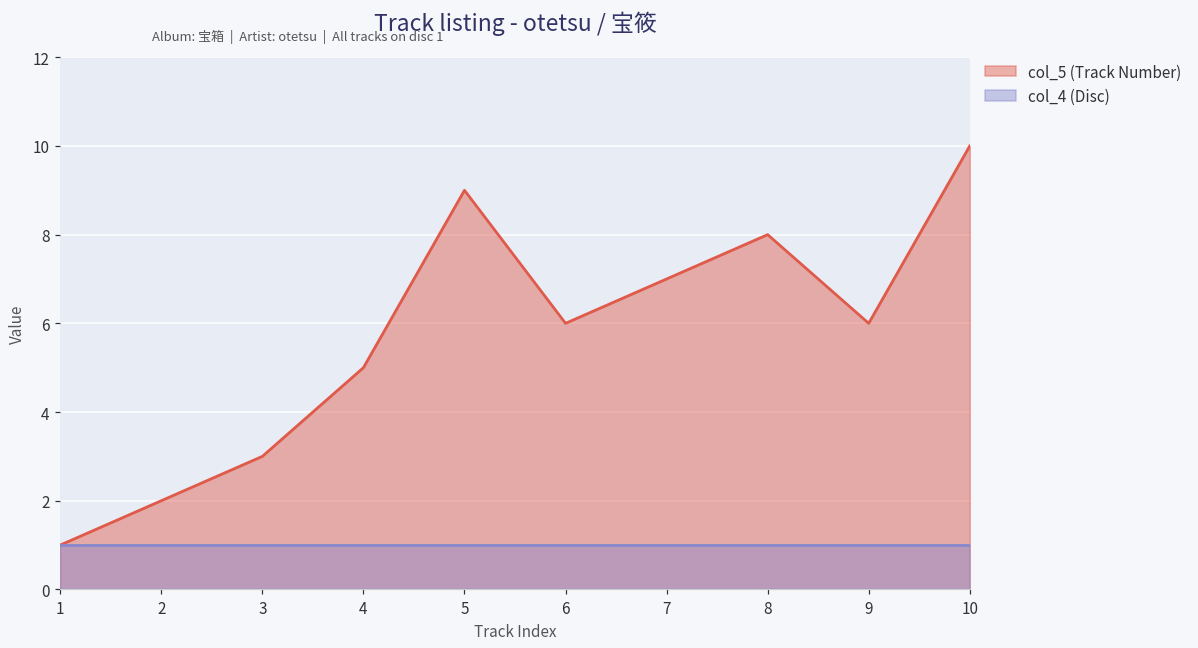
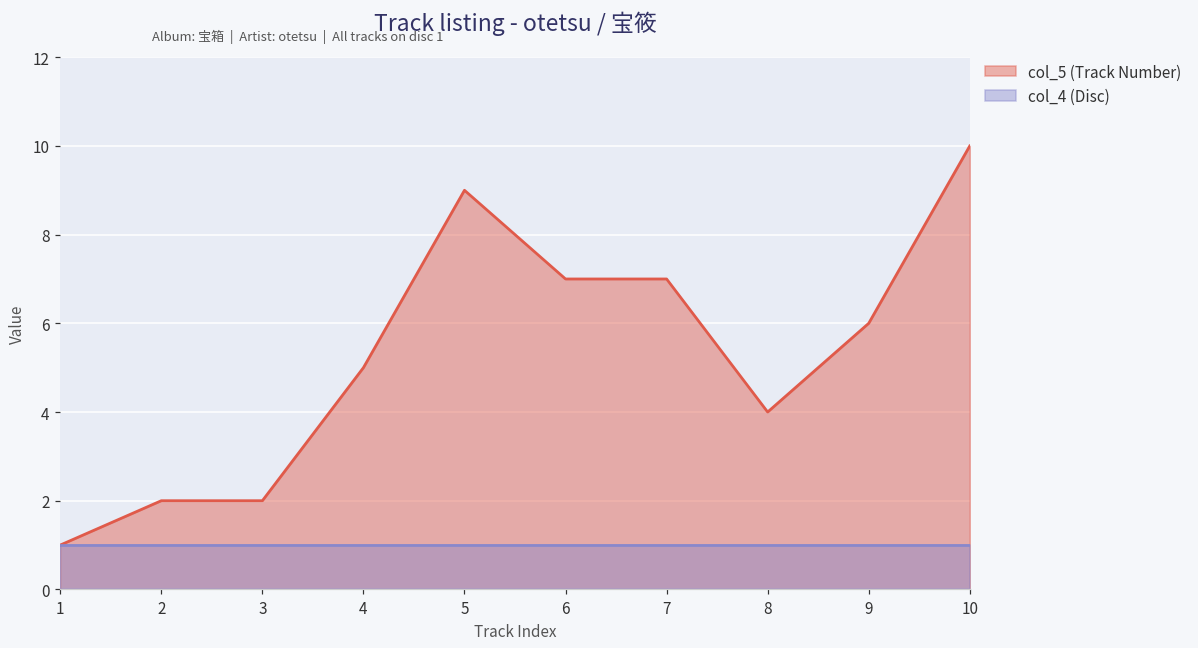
col_5 (Track Number), 3: 3 -> 2
col_5 (Track Number), 6: 6 -> 7
col_5 (Track Number), 8: 8 -> 4
